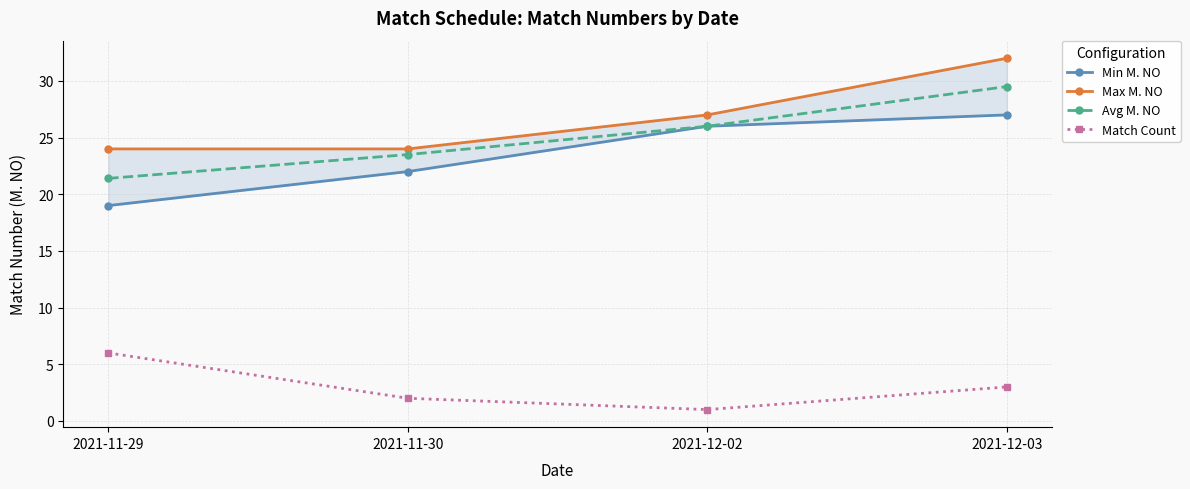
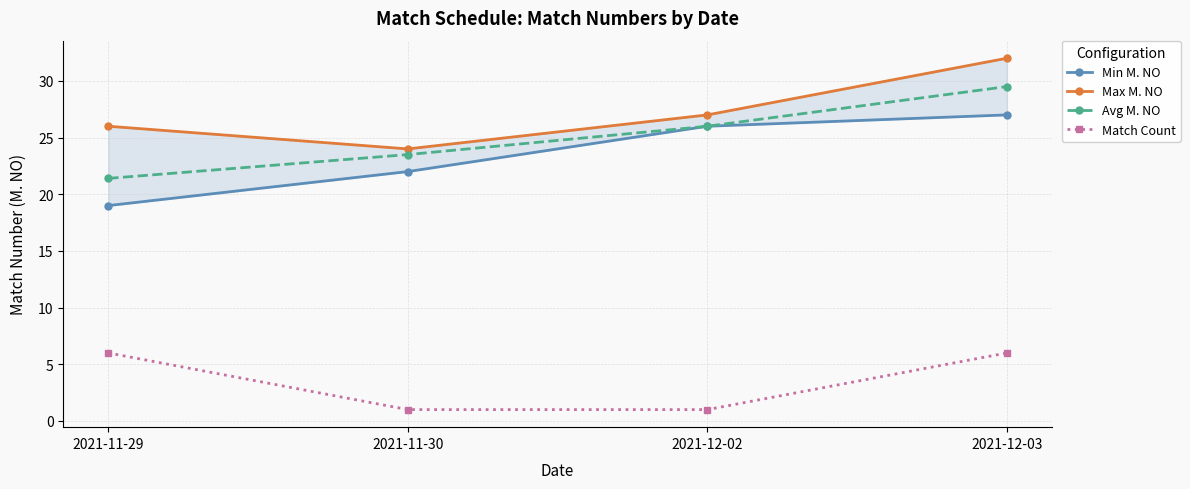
Max M. NO, 2021-11-29: 24 -> 26
Match Count, 2021-11-30: 2 -> 1
Match Count, 2021-12-03: 3 -> 6
